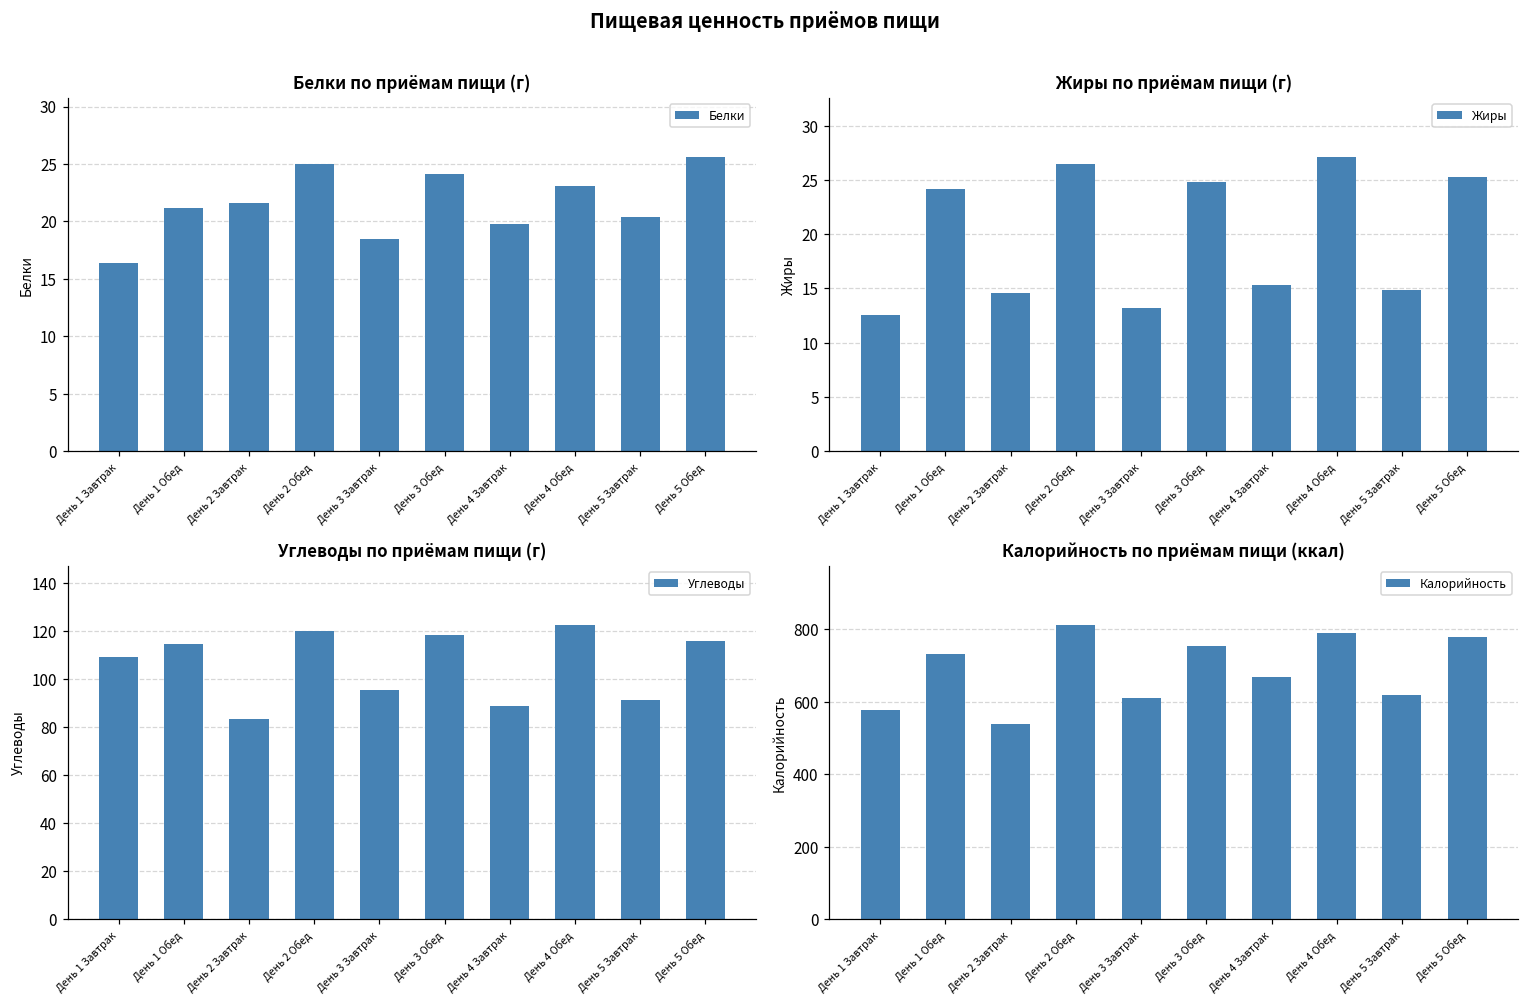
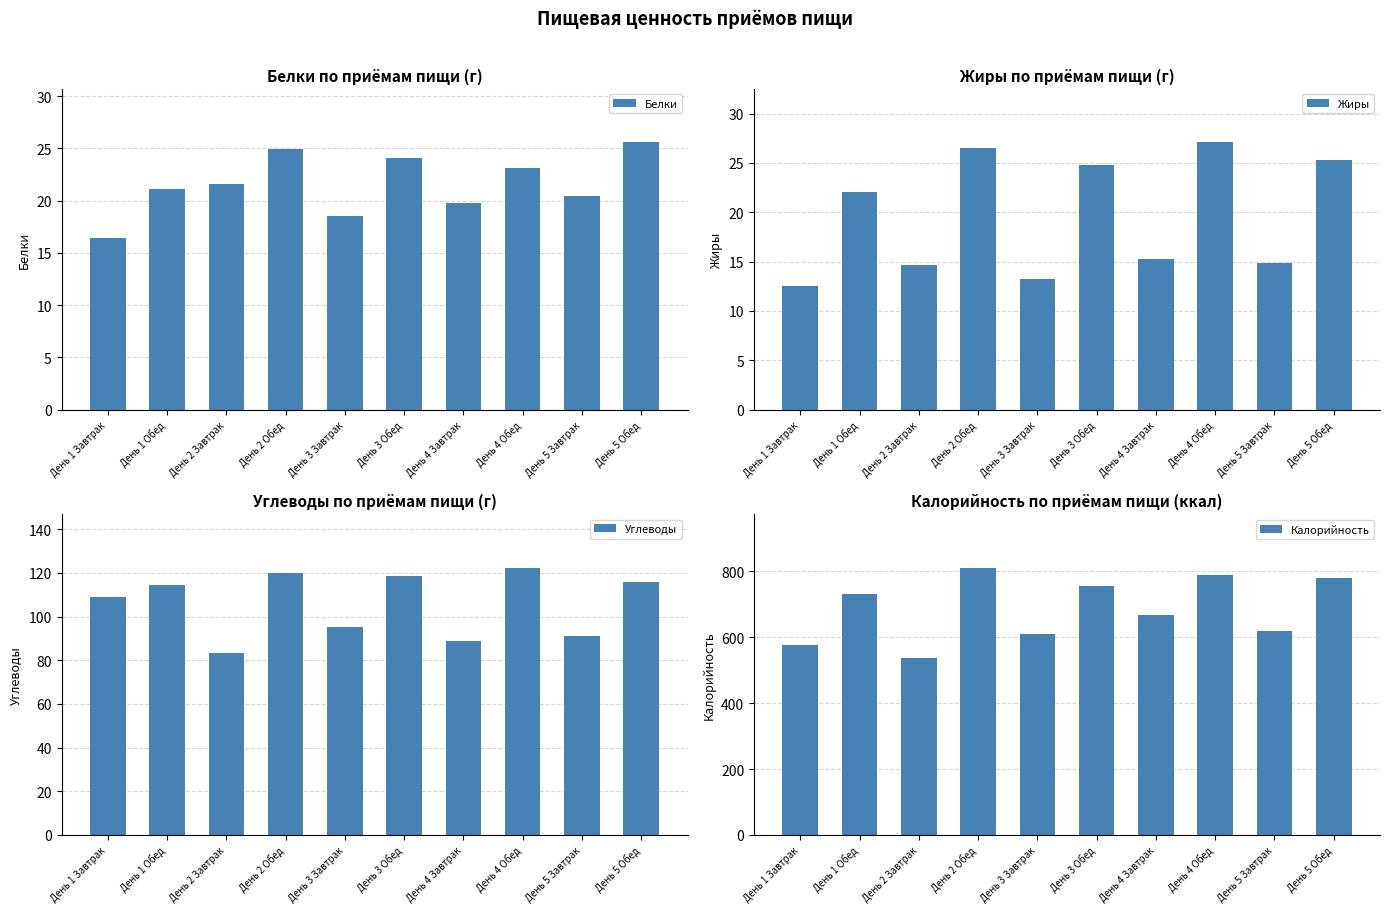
Жиры по приёмам пищи (г), День 1 Обед: 24 -> 22
